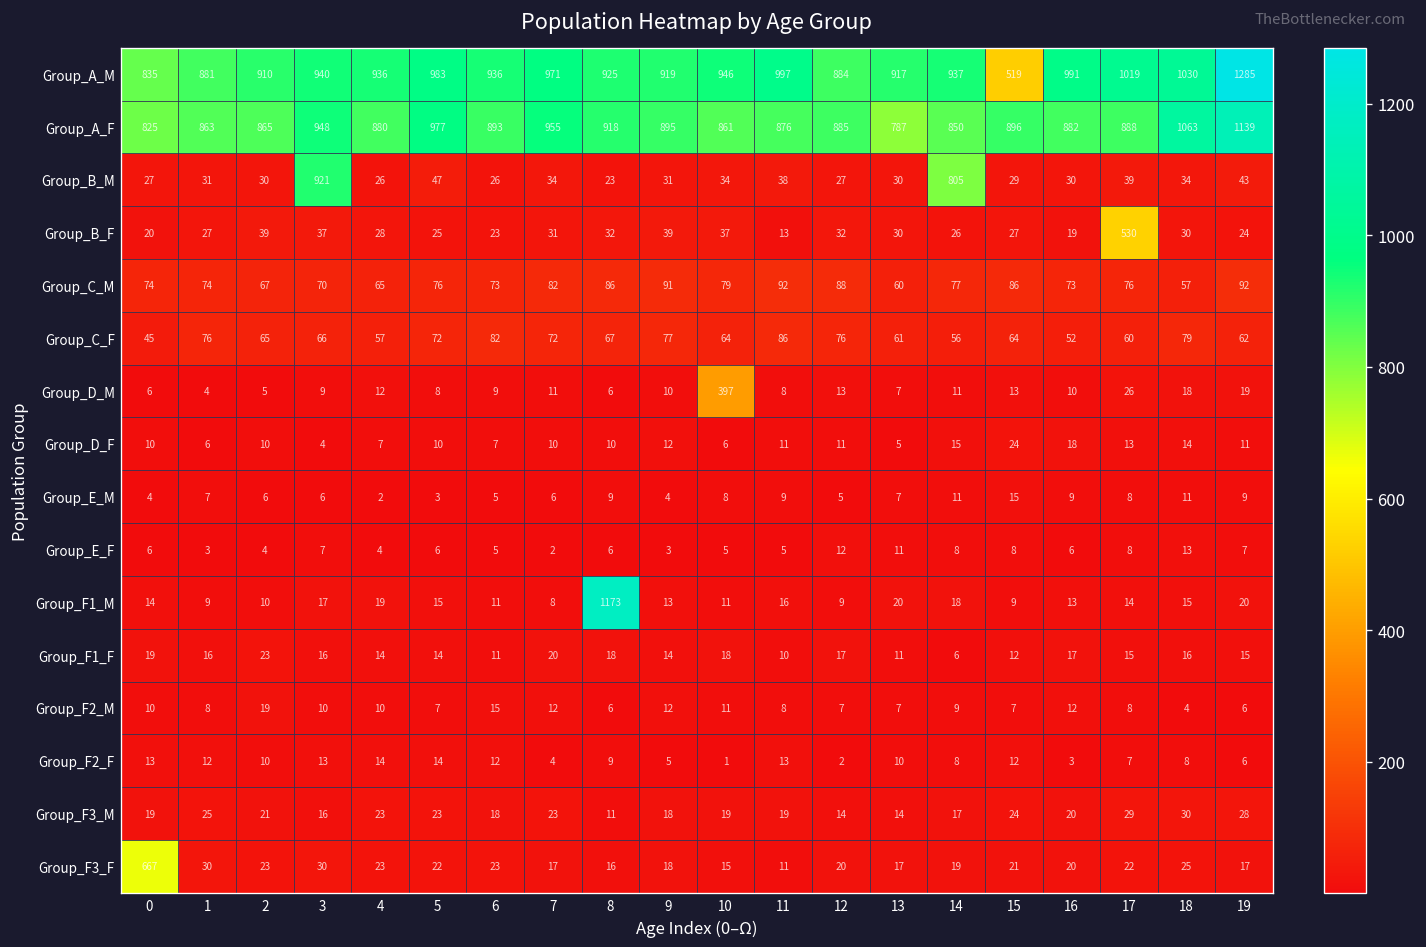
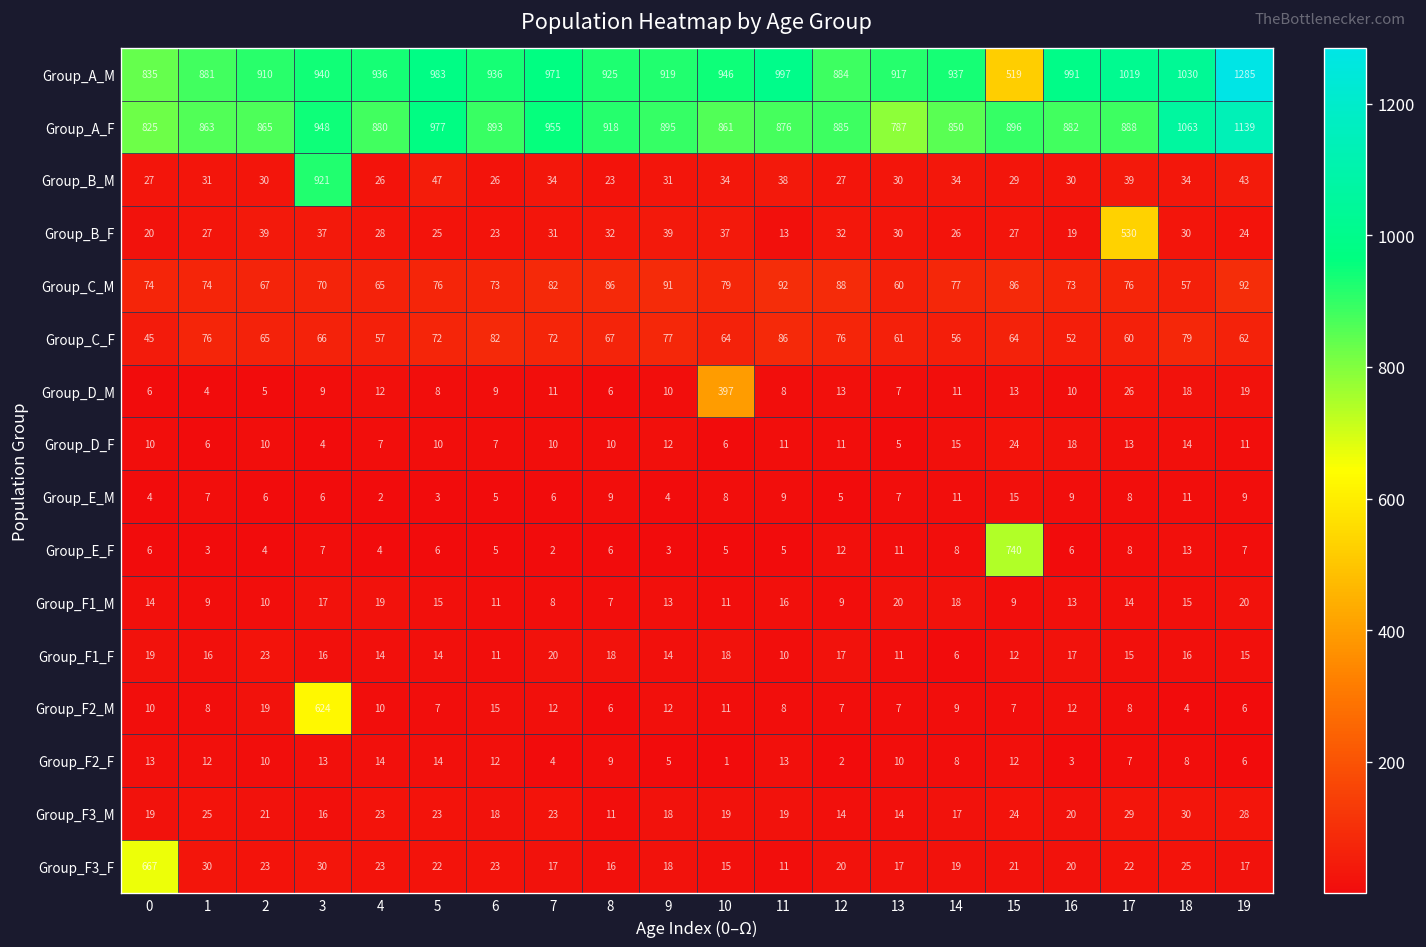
Group_B_M, 14: 805 -> 34
Group_E_F, 15: 8 -> 740
Group_F1_M, 8: 1173 -> 7
Group_F2_M, 3: 10 -> 624
